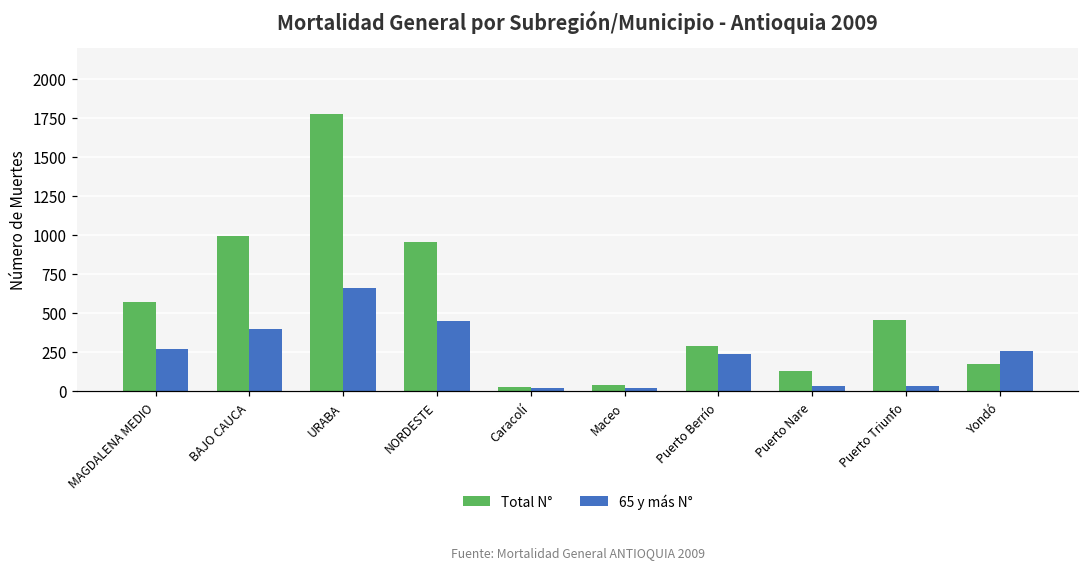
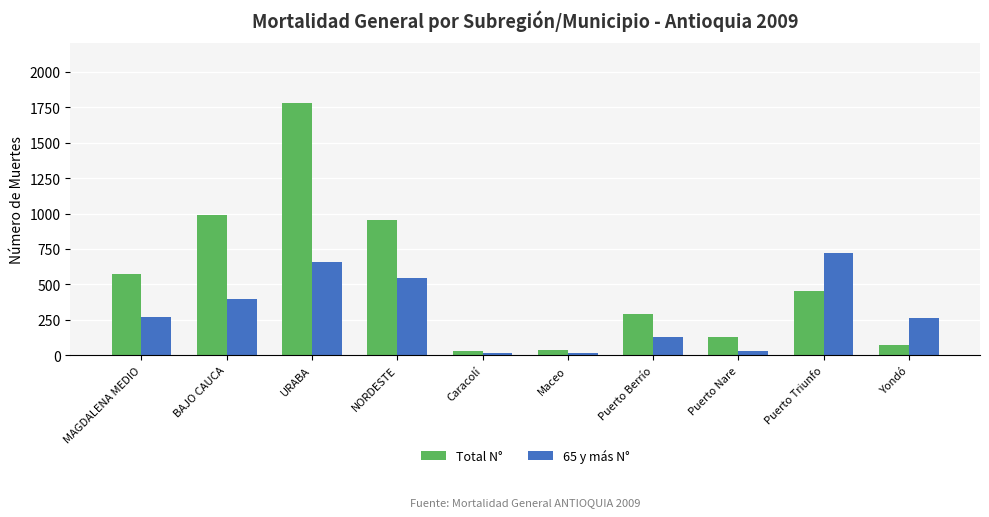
65 y más N°, NORDESTE: 450 -> 540
65 y más N°, Puerto Berrío: 240 -> 130
65 y más N°, Puerto Triunfo: 40 -> 720
Total N°, Yondó: 170 -> 80
